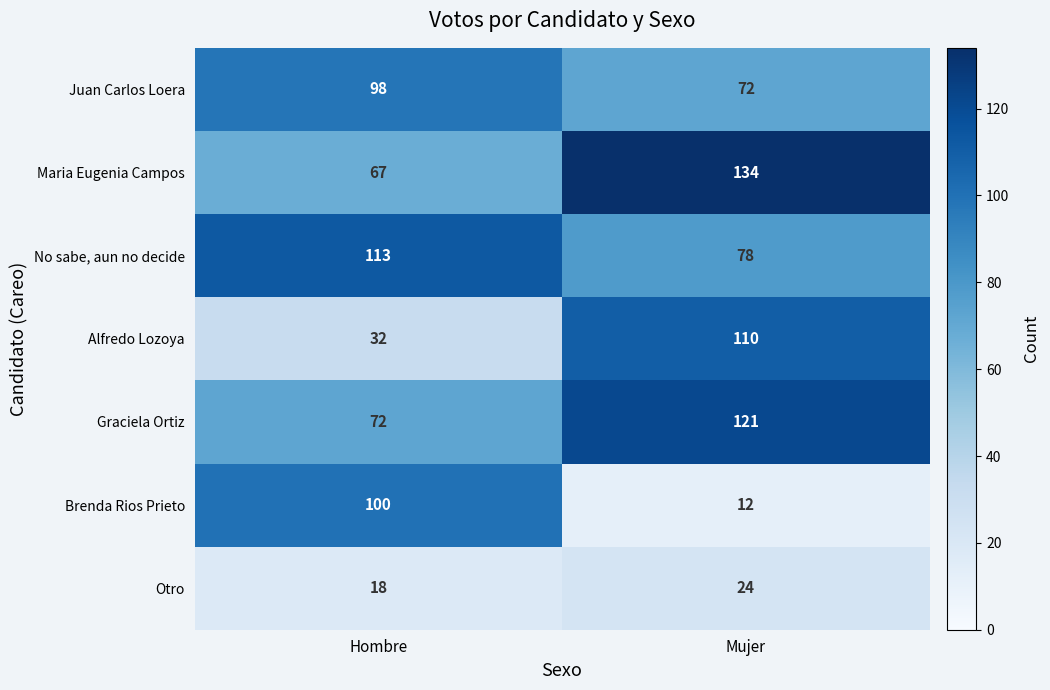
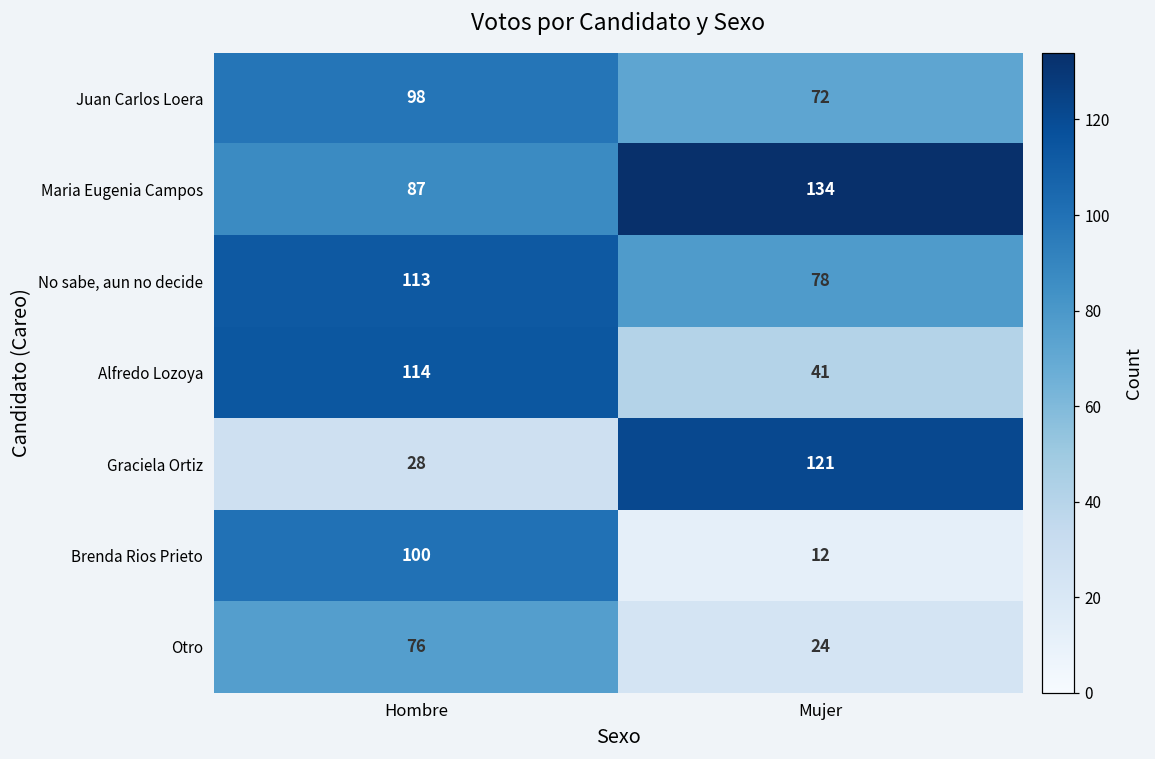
Maria Eugenia Campos, Hombre: 67 -> 87
Alfredo Lozoya, Hombre: 32 -> 114
Alfredo Lozoya, Mujer: 110 -> 41
Graciela Ortiz, Hombre: 72 -> 28
Otro, Hombre: 18 -> 76
